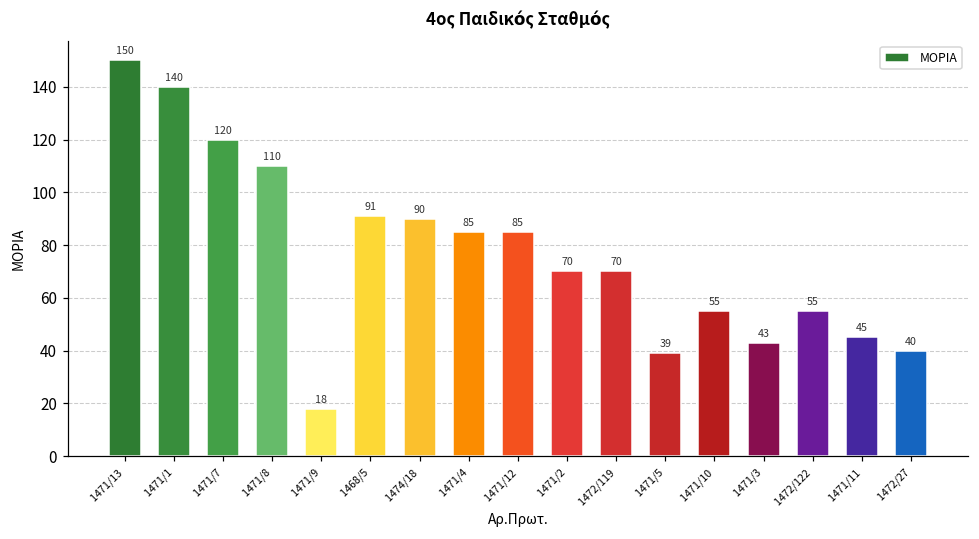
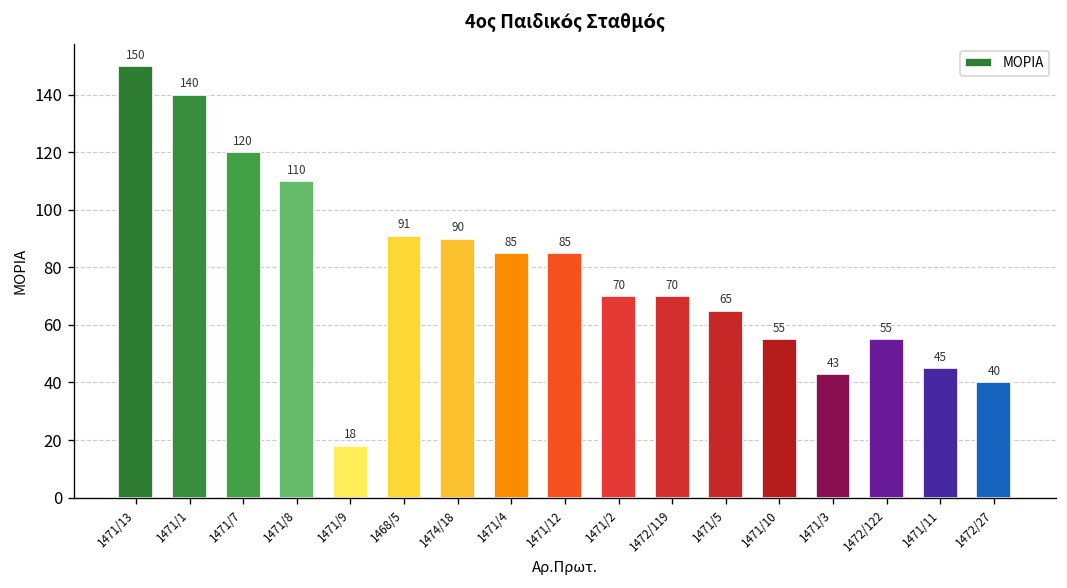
1471/5: 39 -> 65
